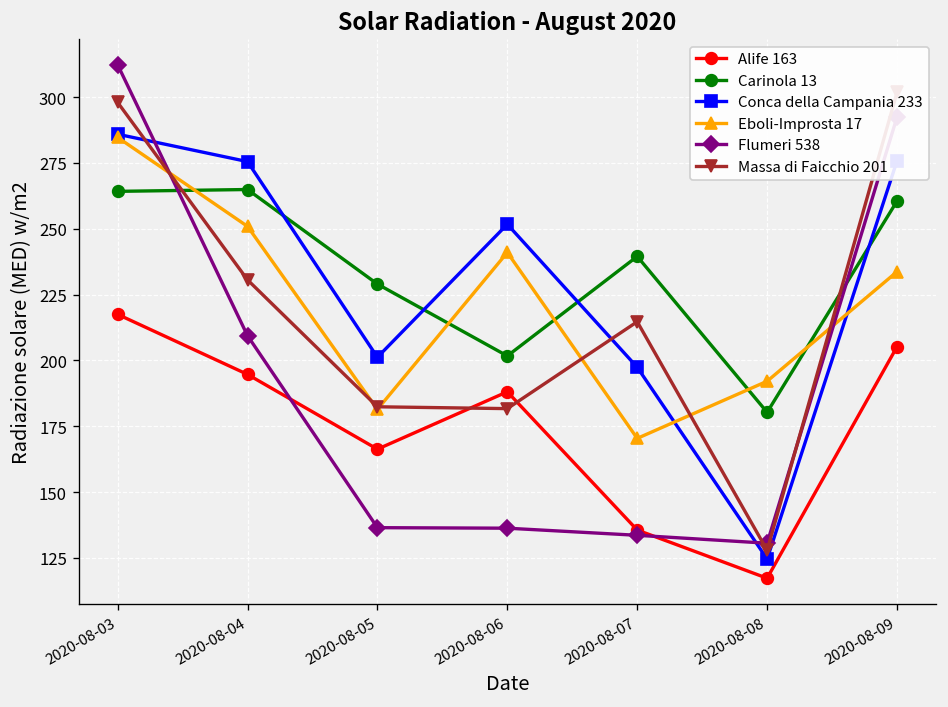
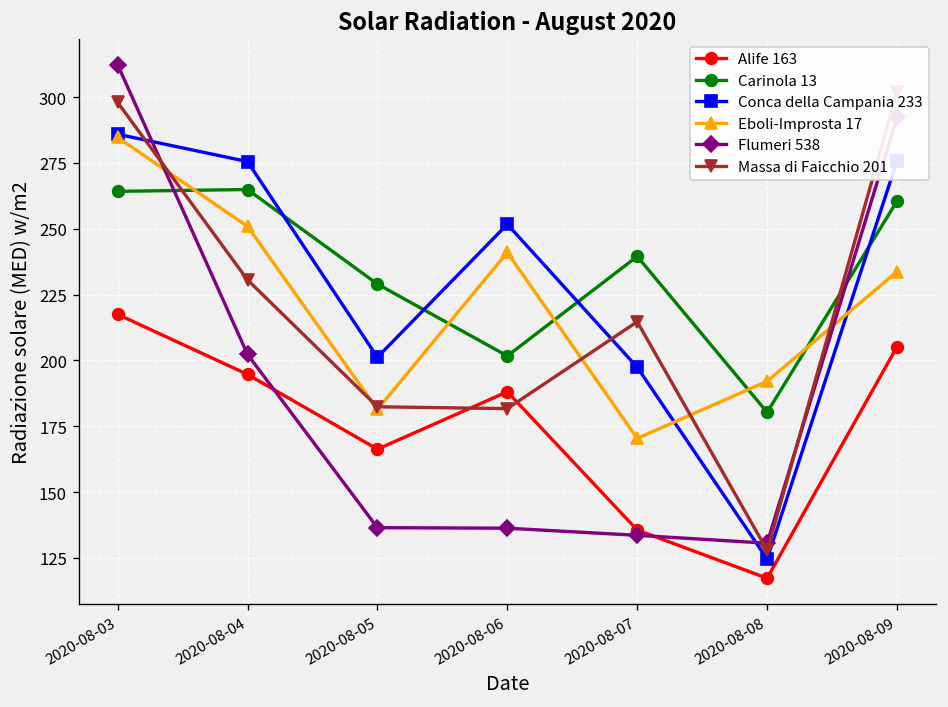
Flumeri 538, 2020-08-04: 209 -> 202
